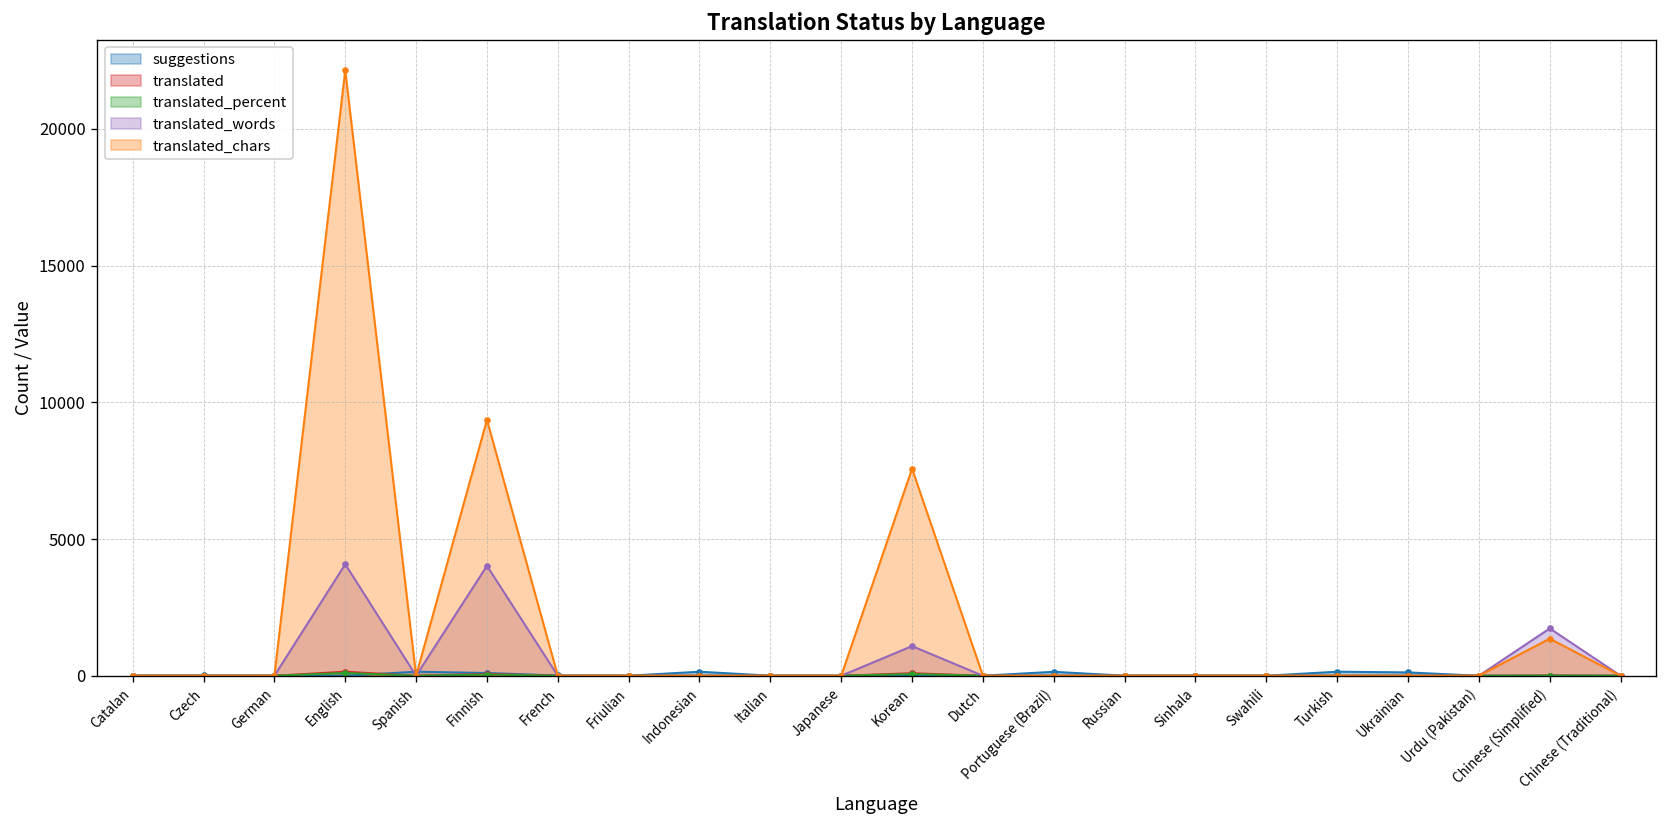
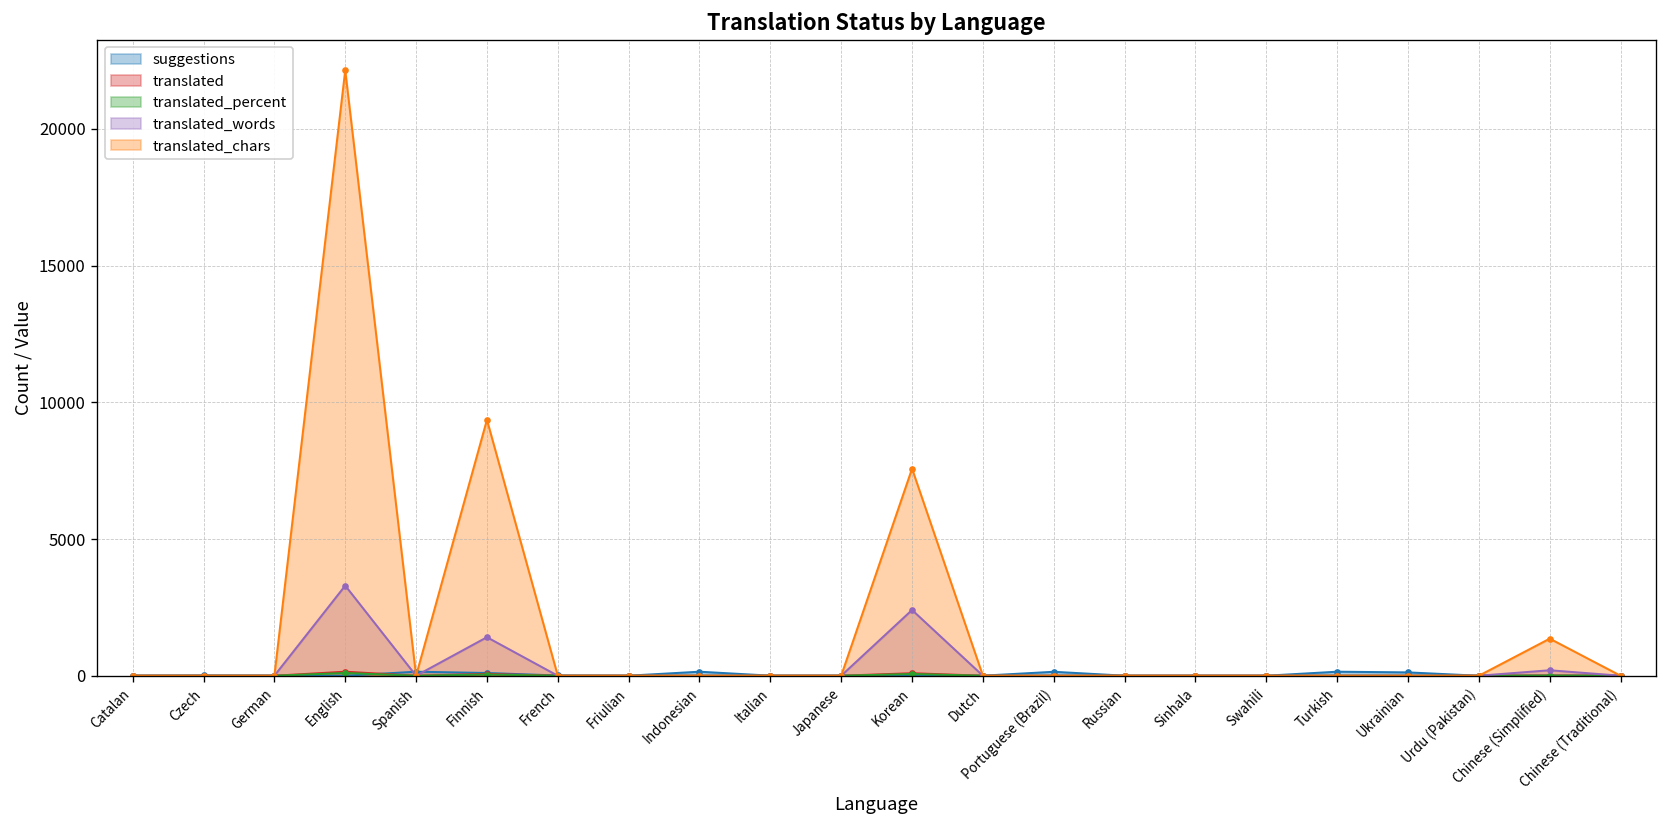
translated_words, English: 4100 -> 3300
translated_words, Finnish: 4000 -> 1400
translated_words, Korean: 1100 -> 2400
translated_words, Chinese (Simplified): 1700 -> 200
